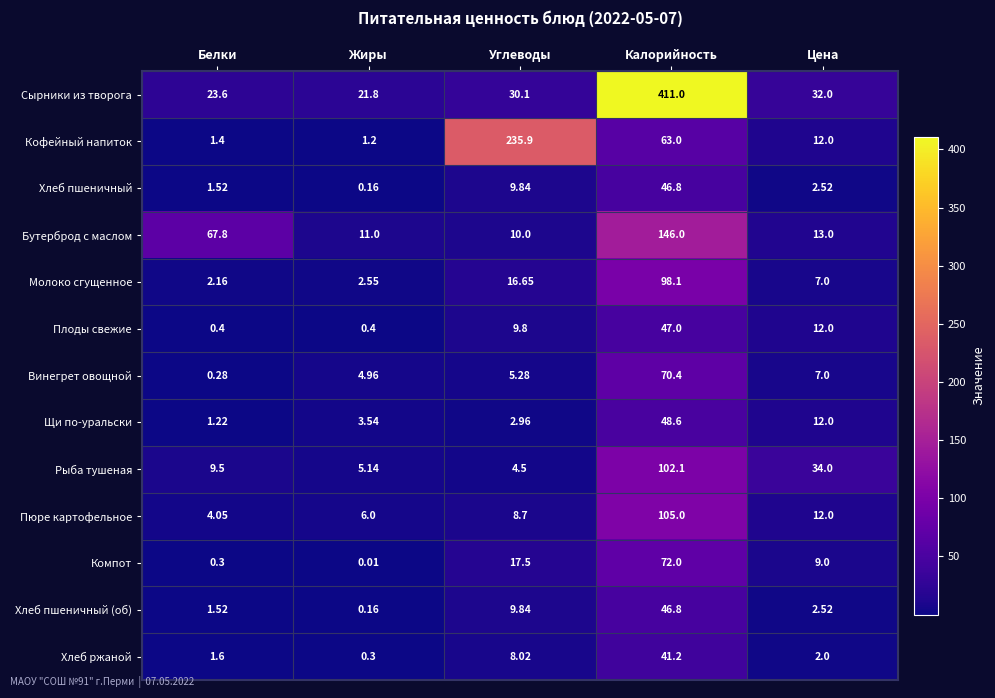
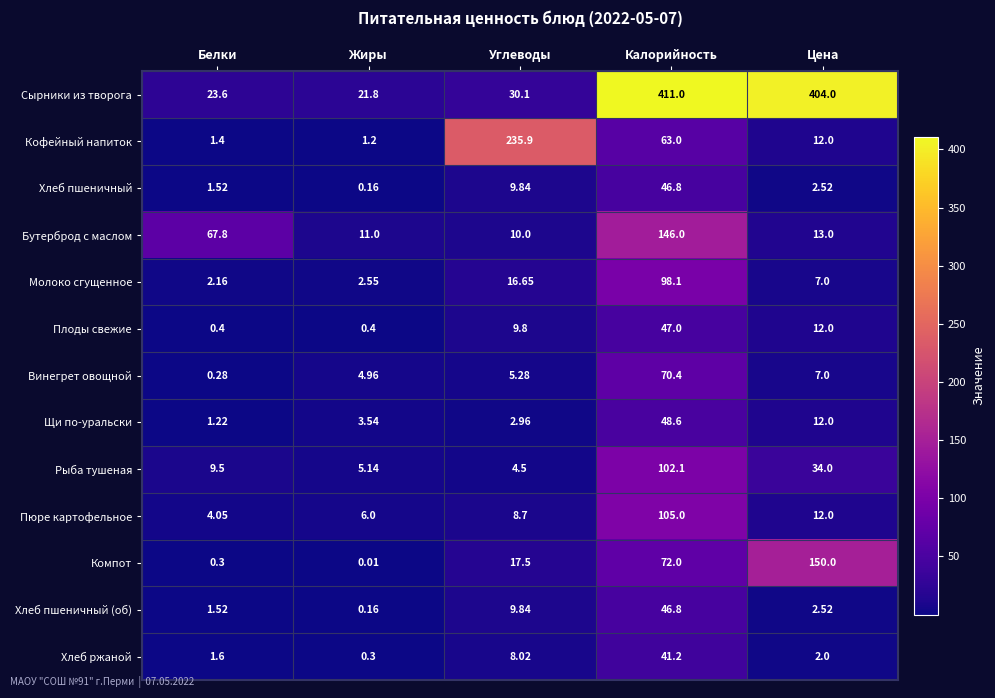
Сырники из творога, Цена: 32.0 -> 404.0
Компот, Цена: 9.0 -> 150.0
